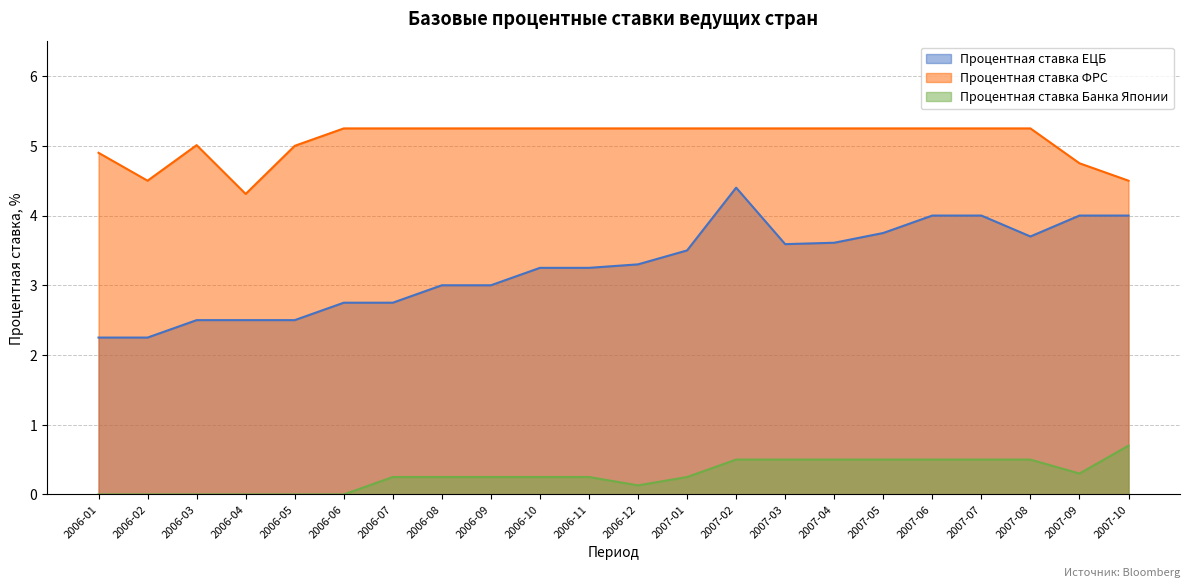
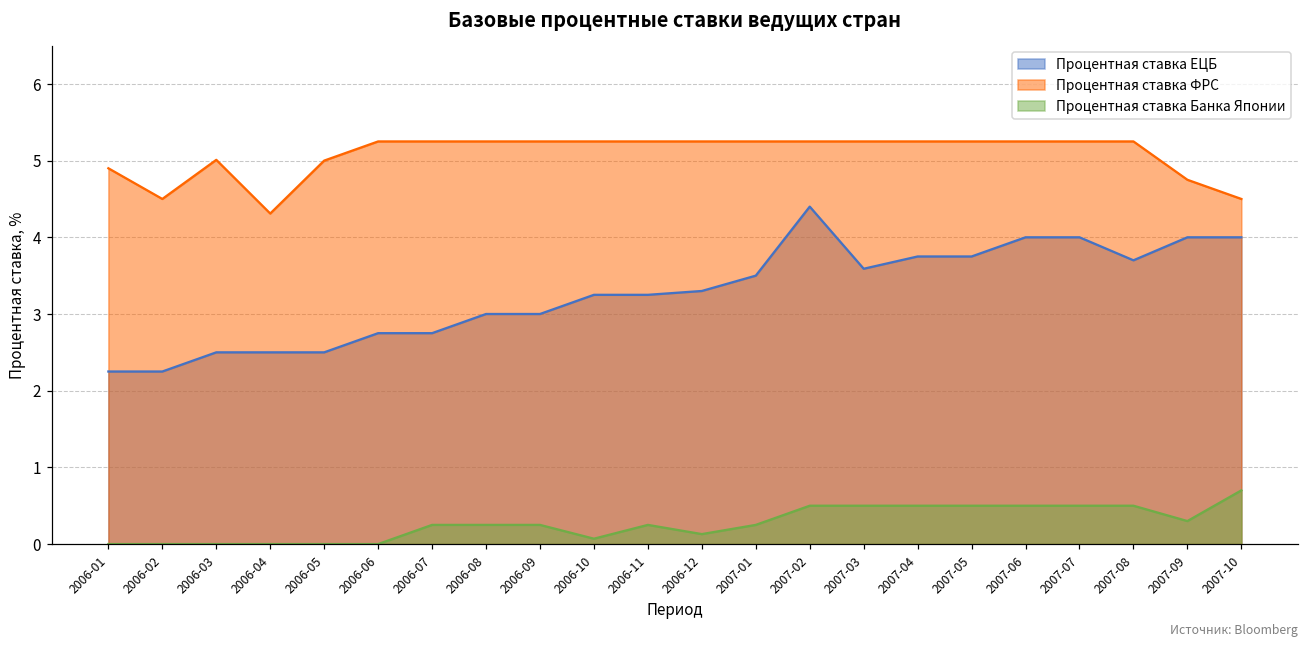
Процентная ставка Банка Японии, 2006-10: 0.3 -> 0.1
Процентная ставка ЕЦБ, 2007-04: 3.6 -> 3.8
